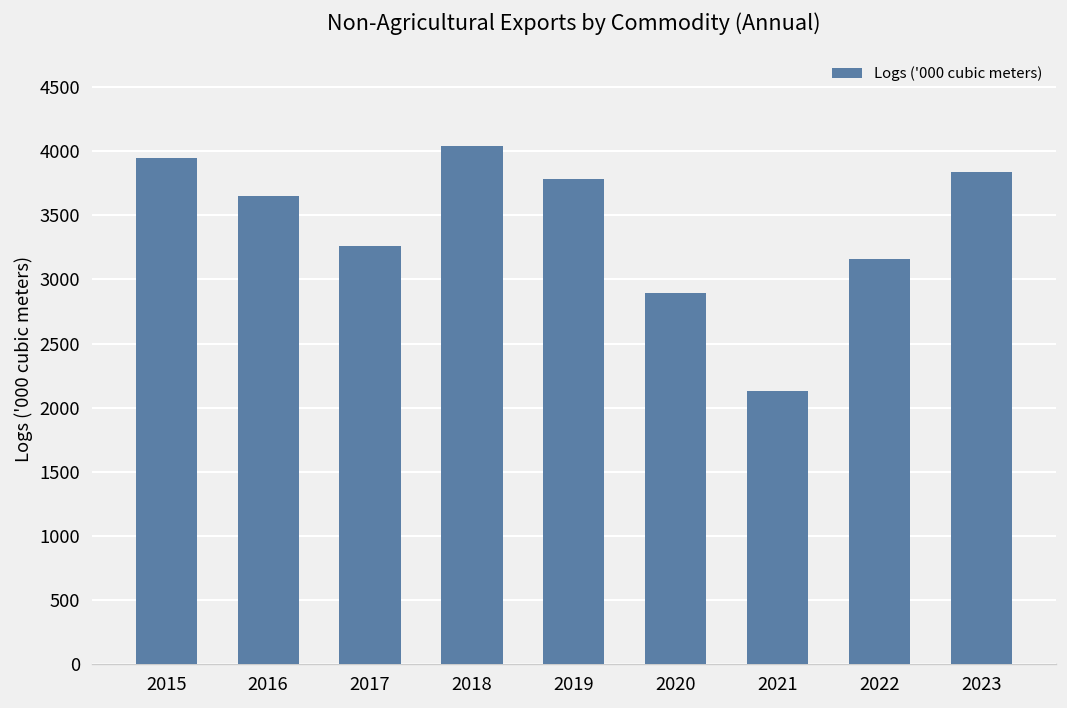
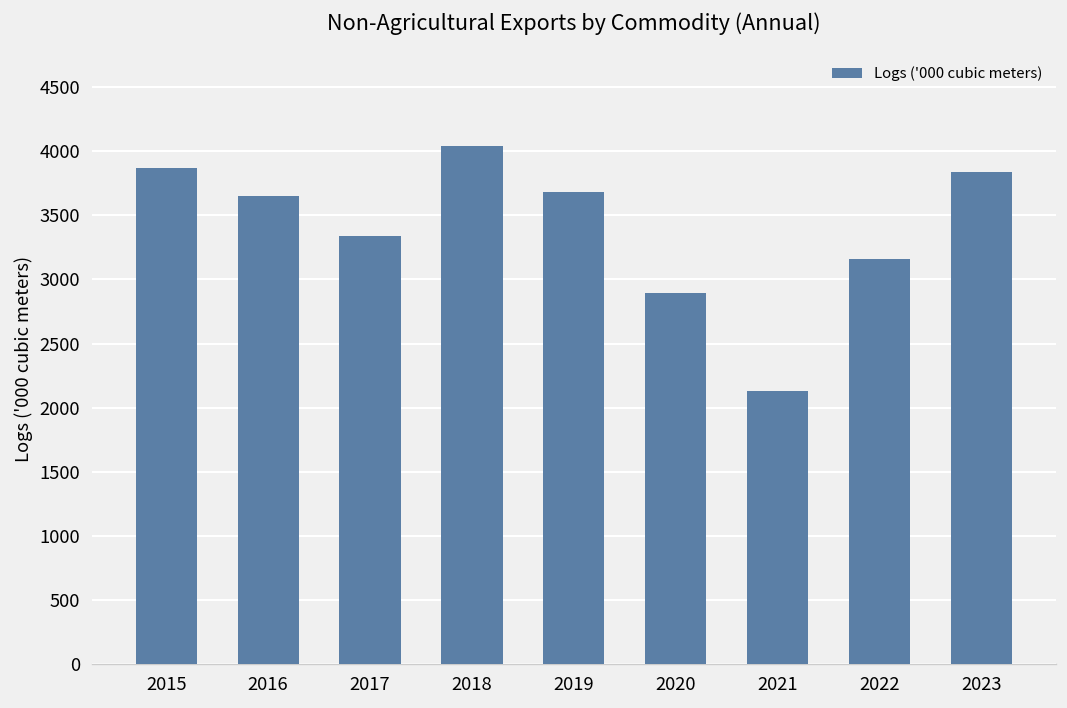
2015: 3950 -> 3870
2017: 3260 -> 3340
2019: 3790 -> 3680
